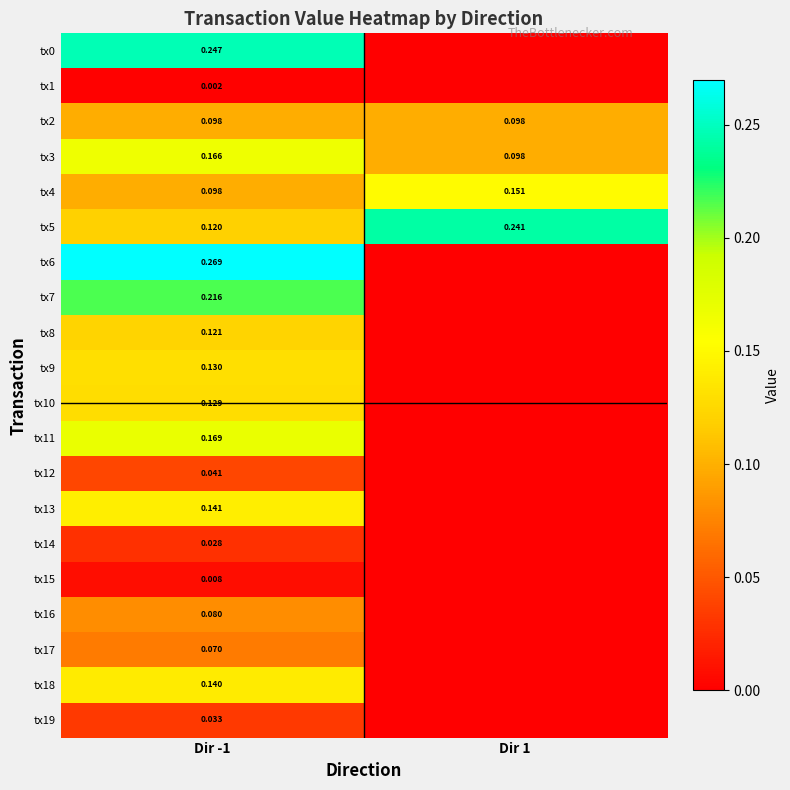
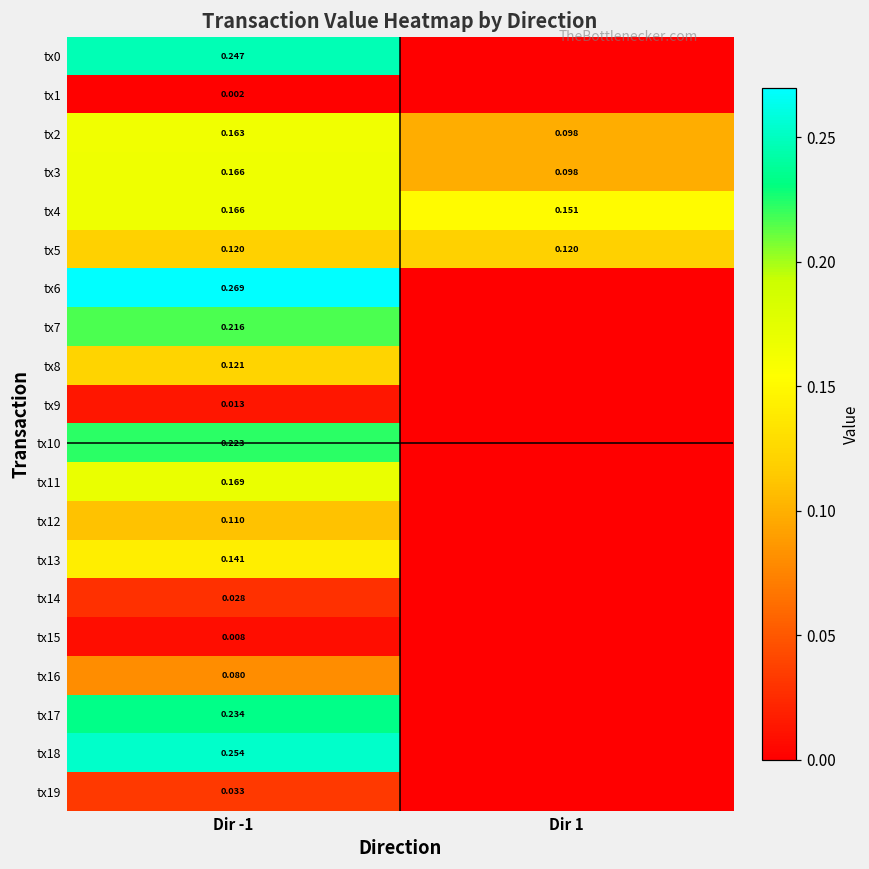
tx2, Dir -1: 0.098 -> 0.163
tx4, Dir -1: 0.098 -> 0.166
tx5, Dir 1: 0.241 -> 0.120
tx9, Dir -1: 0.130 -> 0.013
tx10, Dir -1: 0.129 -> 0.223
tx12, Dir -1: 0.041 -> 0.110
tx17, Dir -1: 0.070 -> 0.234
tx18, Dir -1: 0.140 -> 0.254
